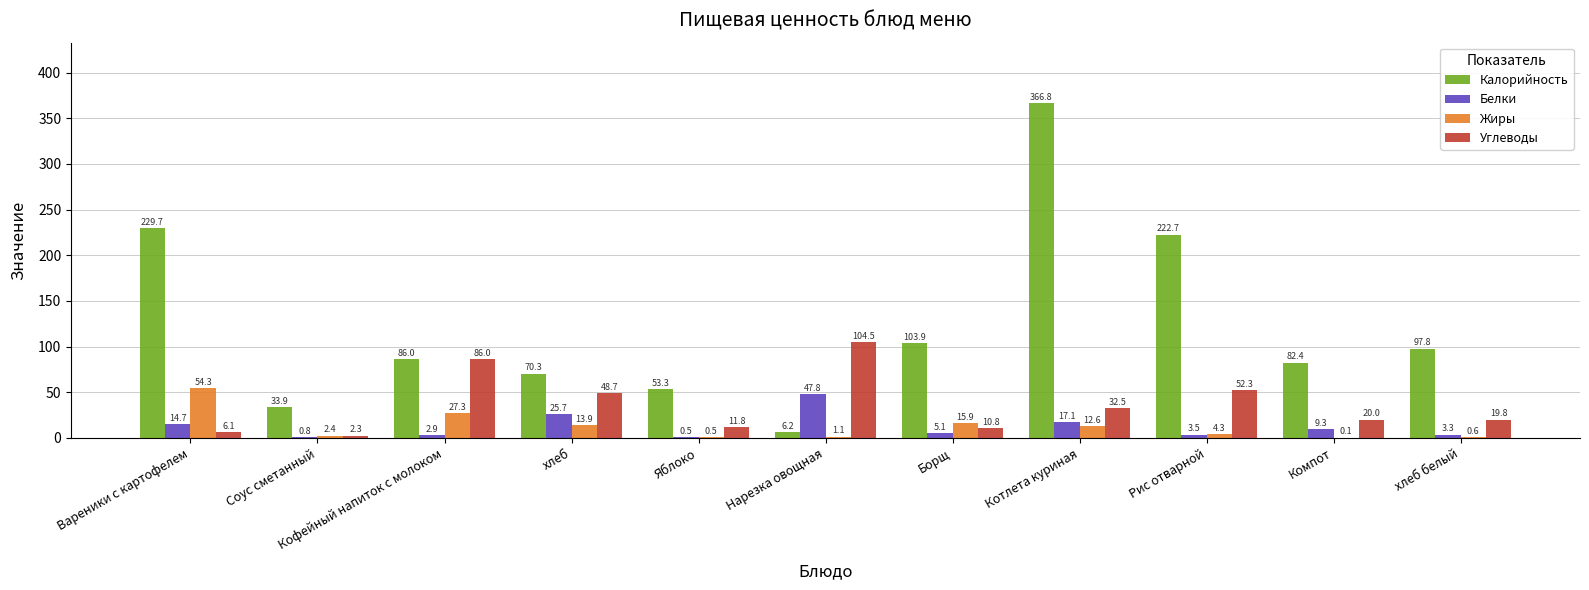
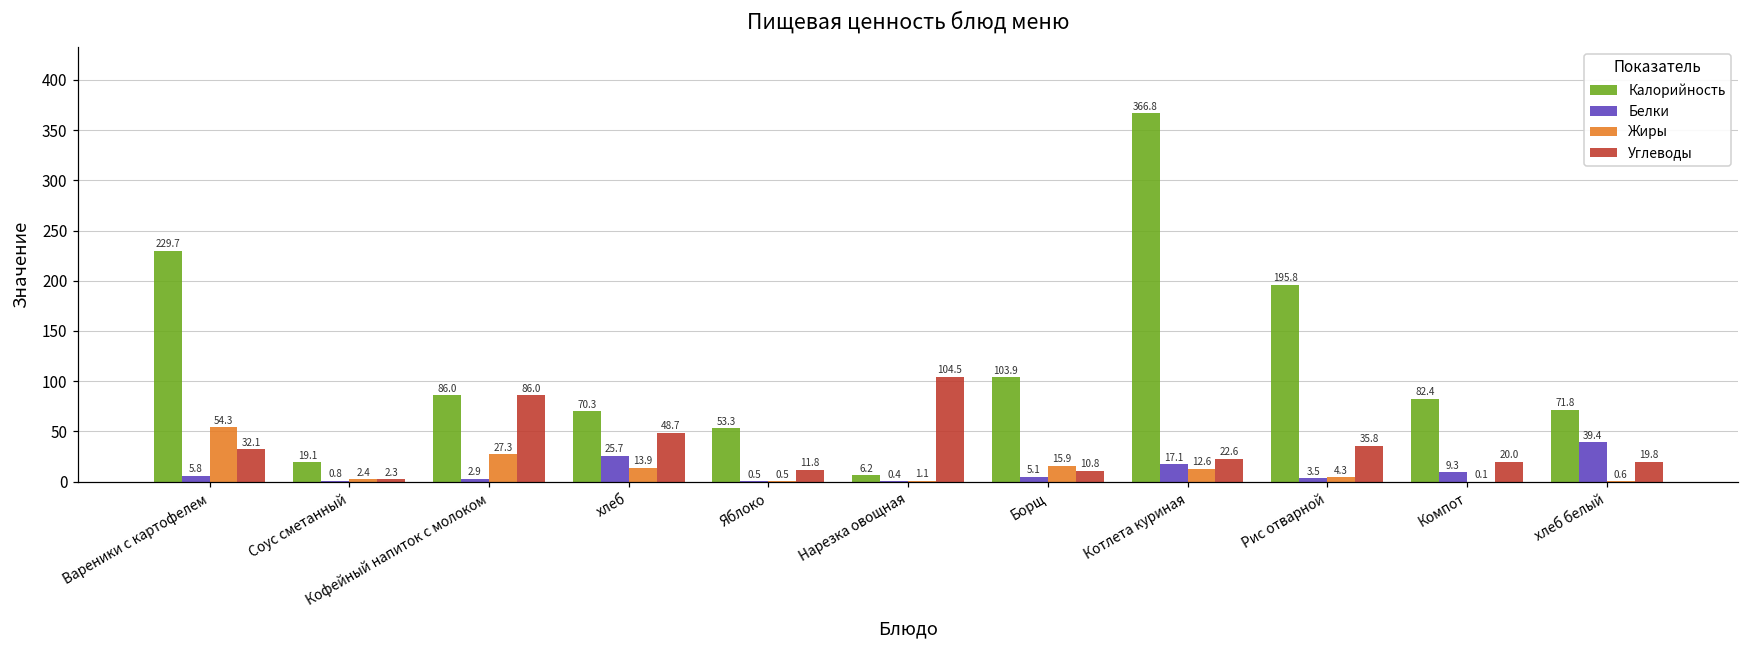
Белки, Вареники с картофелем: 14.7 -> 5.8
Углеводы, Вареники с картофелем: 6.1 -> 32.1
Калорийность, Соус сметанный: 33.9 -> 19.1
Белки, Нарезка овощная: 47.8 -> 0.4
Углеводы, Котлета куриная: 32.5 -> 22.6
Калорийность, Рис отварной: 222.7 -> 195.8
Углеводы, Рис отварной: 52.3 -> 35.8
Калорийность, хлеб белый: 97.8 -> 71.8
Белки, хлеб белый: 3.3 -> 39.4
